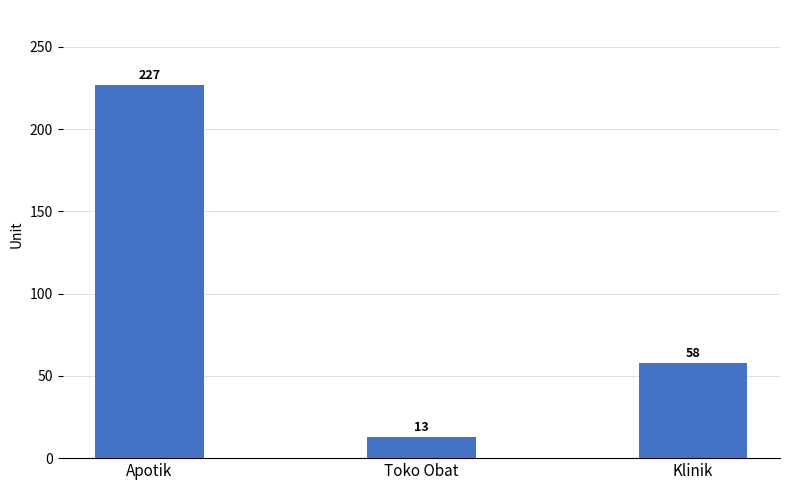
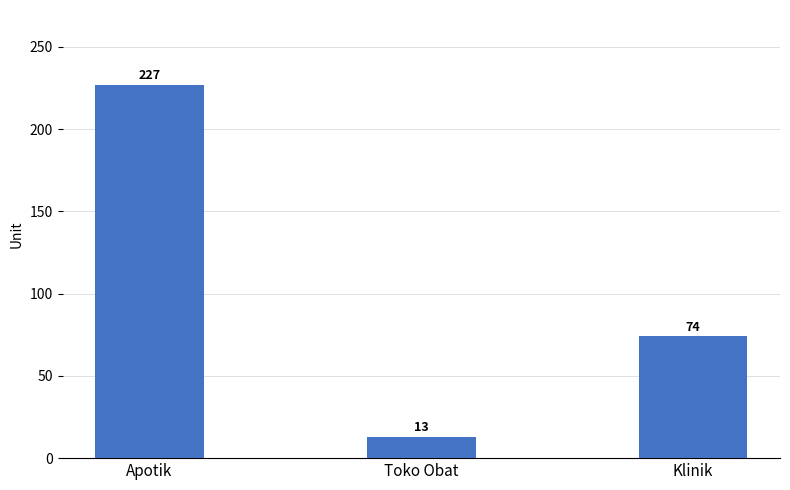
Klinik: 58 -> 74
